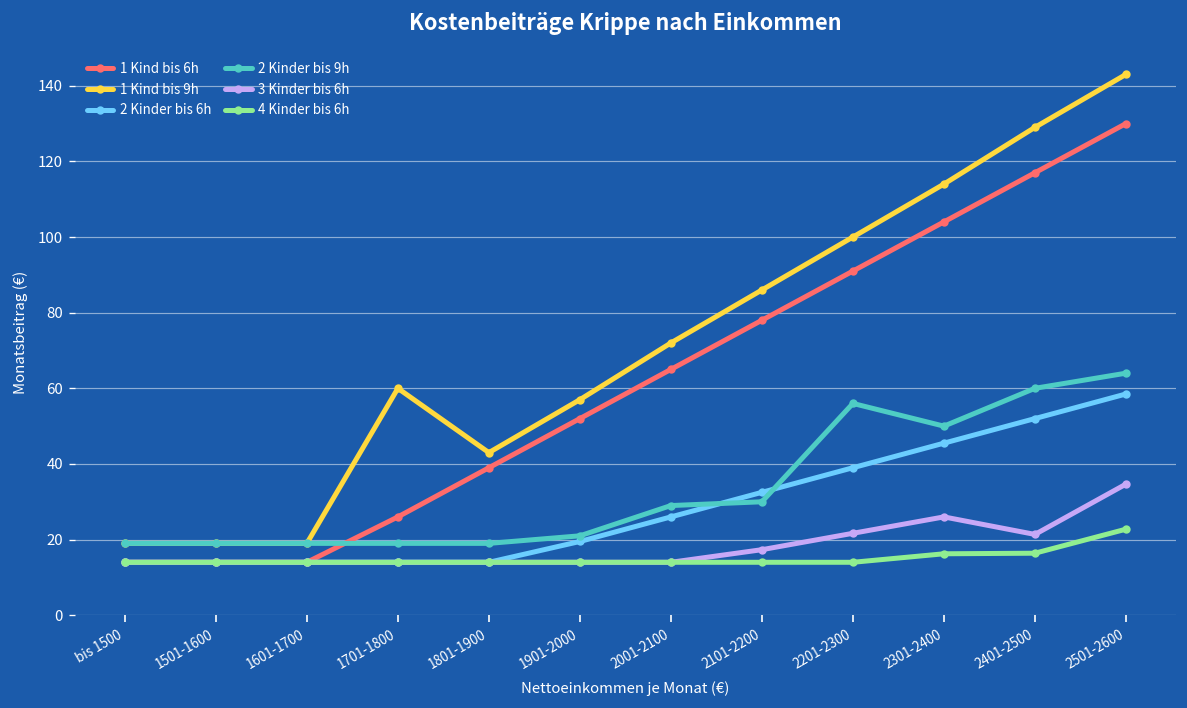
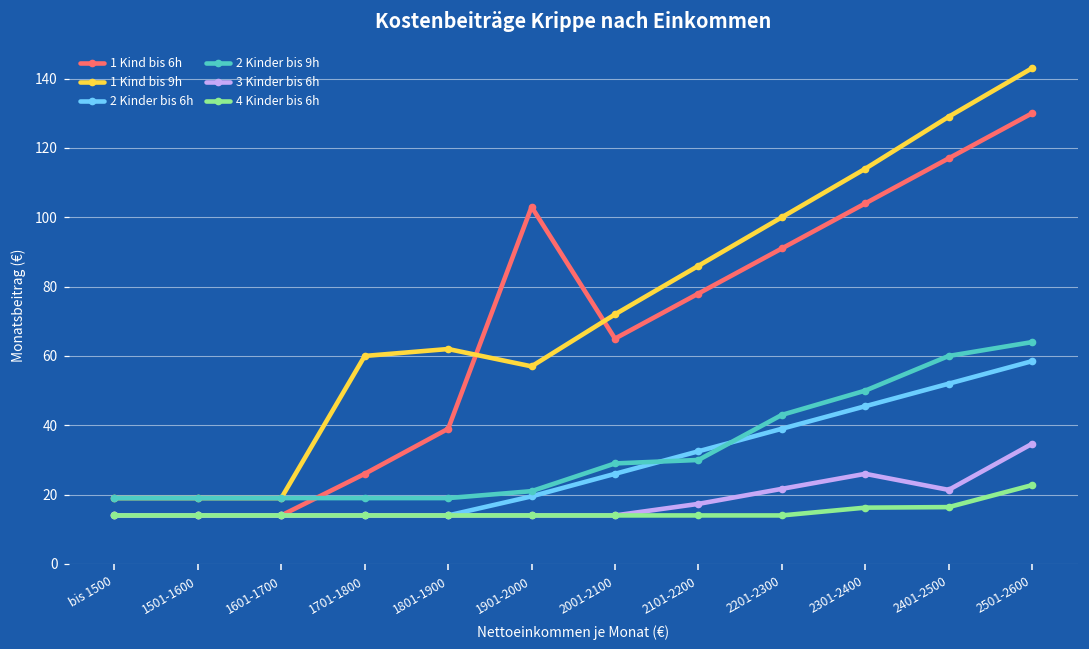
1 Kind bis 9h, 1801-1900: 43 -> 62
1 Kind bis 6h, 1901-2000: 52 -> 103
2 Kinder bis 9h, 2201-2300: 56 -> 43
